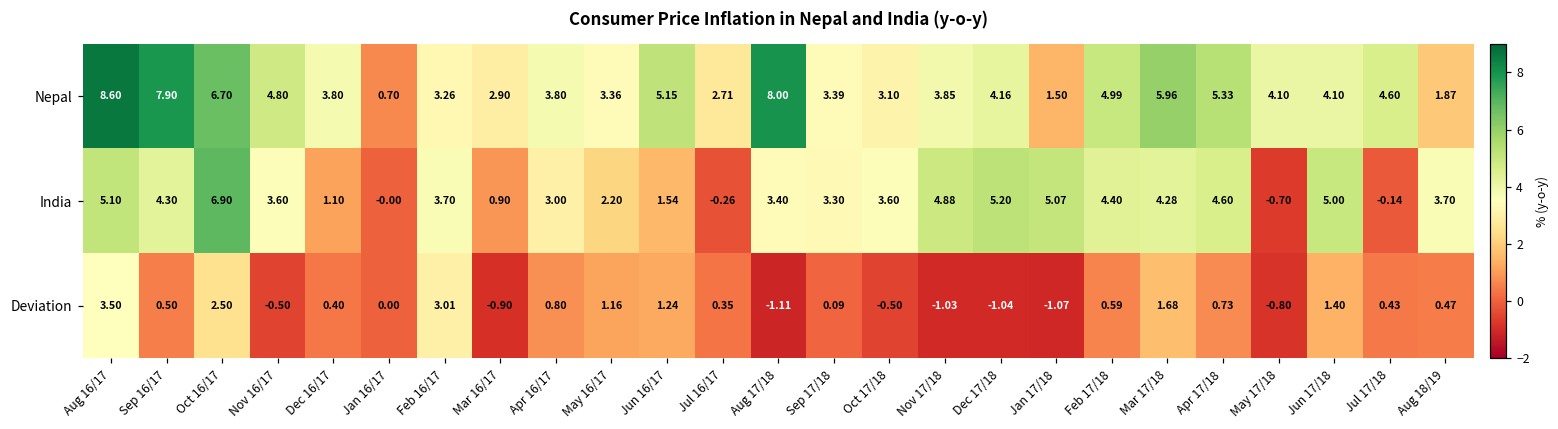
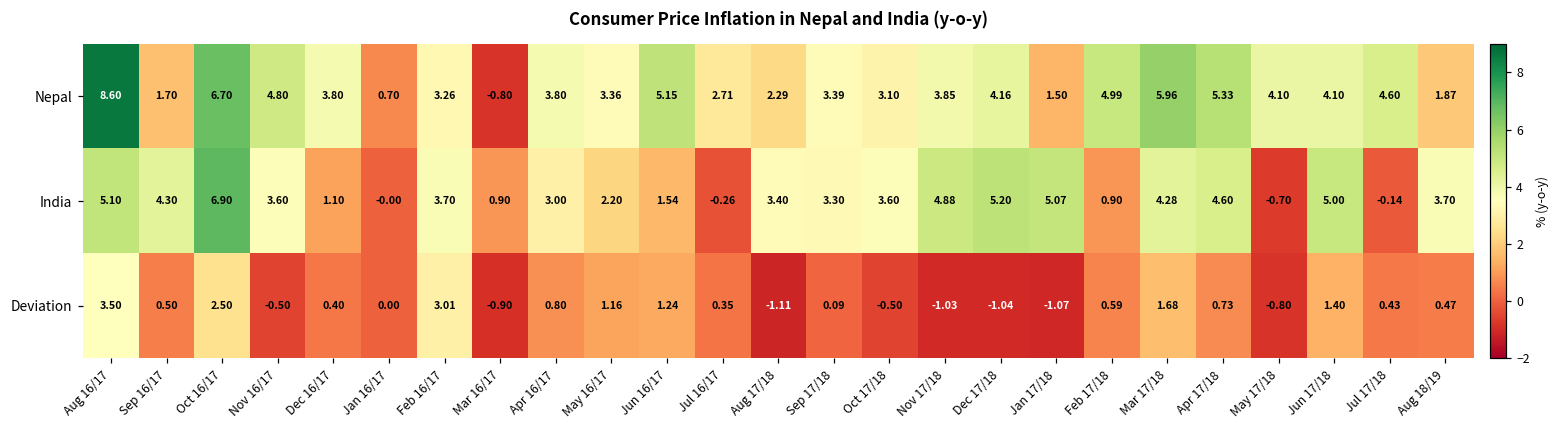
Nepal, Sep 16/17: 7.90 -> 1.70
Nepal, Mar 16/17: 2.90 -> -0.80
Nepal, Aug 17/18: 8.00 -> 2.29
India, Feb 17/18: 4.40 -> 0.90
